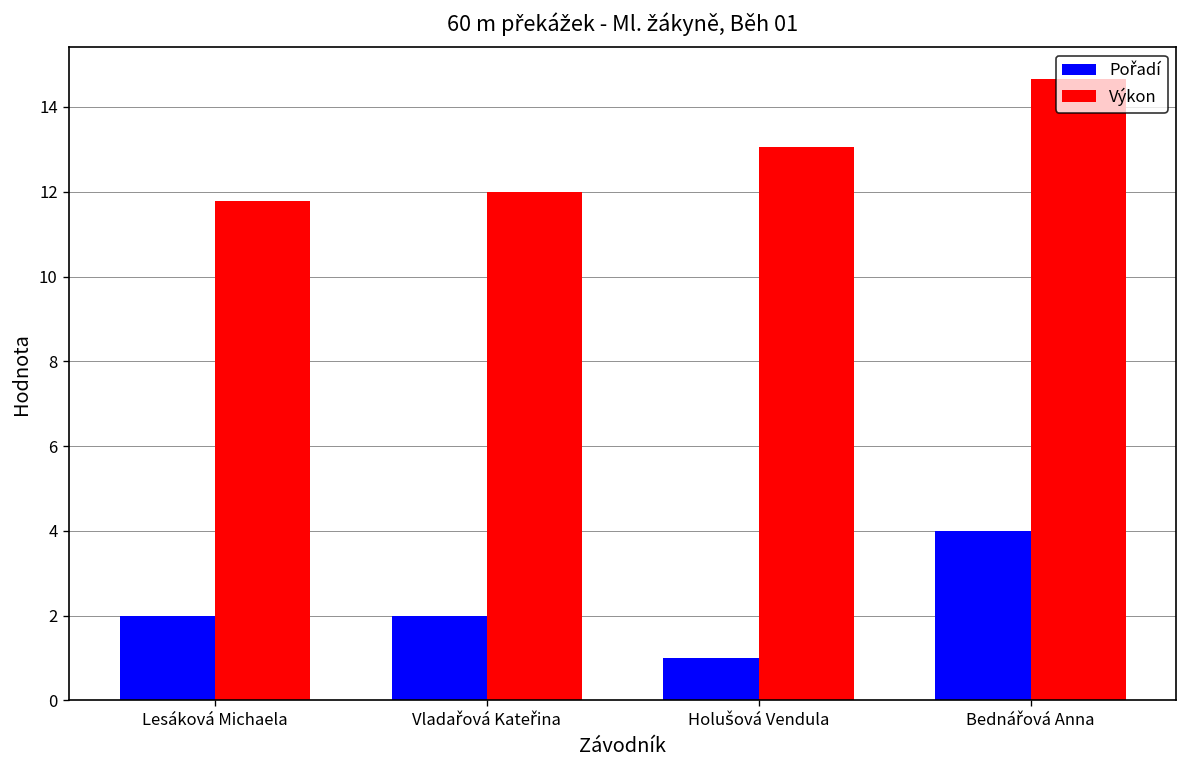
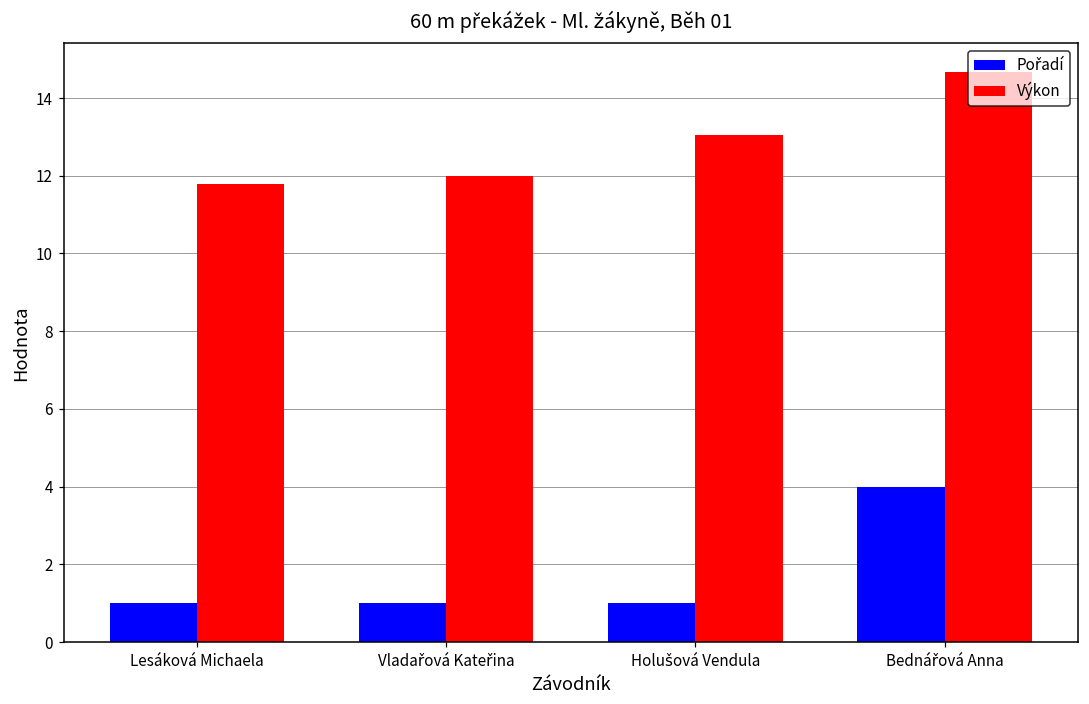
Pořadí, Lesáková Michaela: 2 -> 1
Pořadí, Vladařová Kateřina: 2 -> 1
